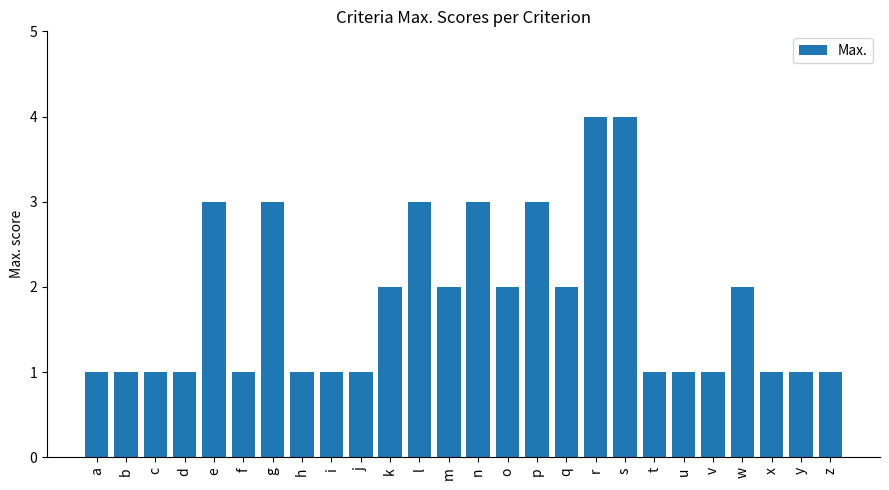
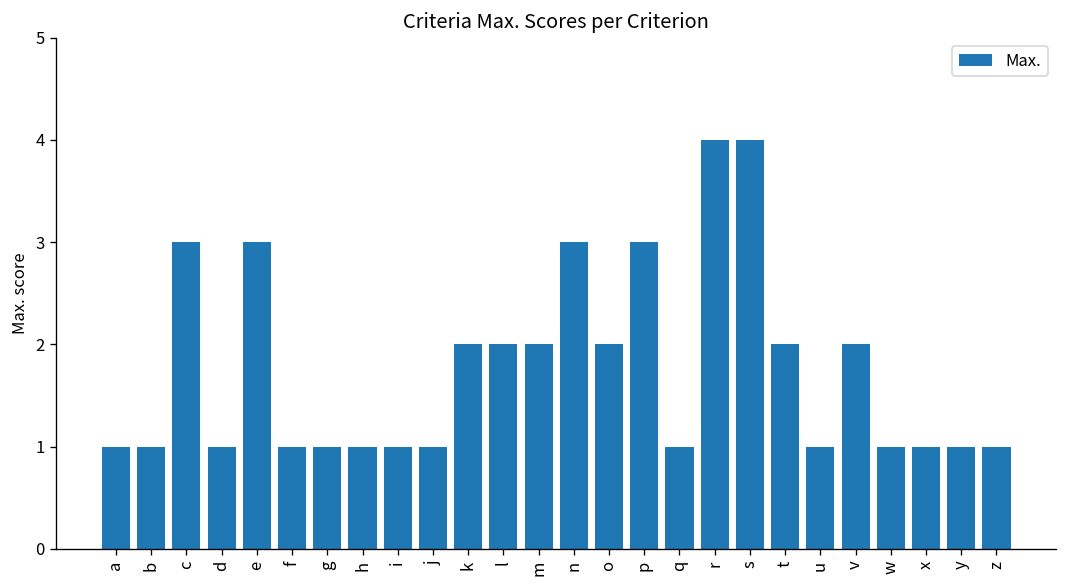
c: 1 -> 3
g: 3 -> 1
l: 3 -> 2
q: 2 -> 1
t: 1 -> 2
v: 1 -> 2
w: 2 -> 1
